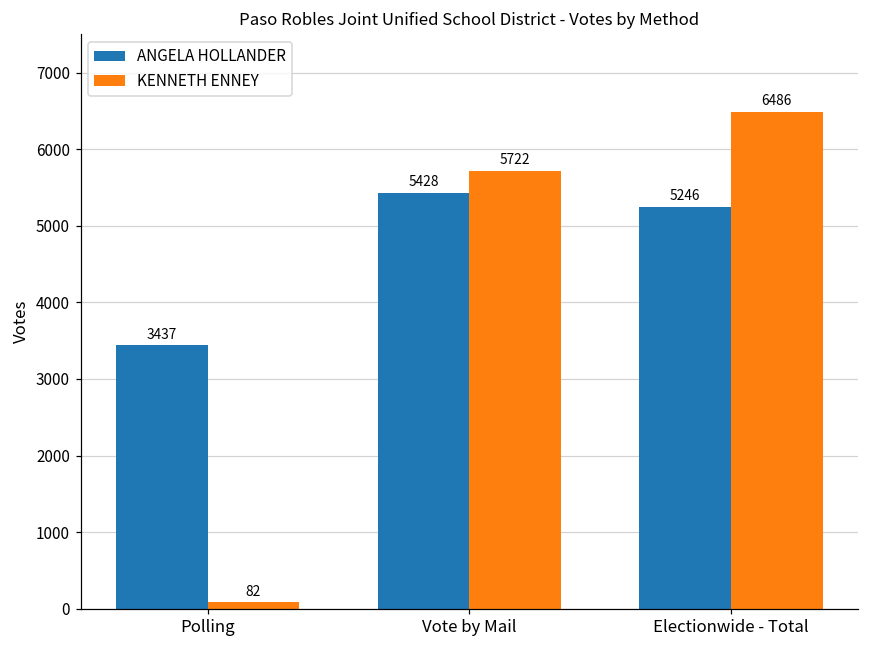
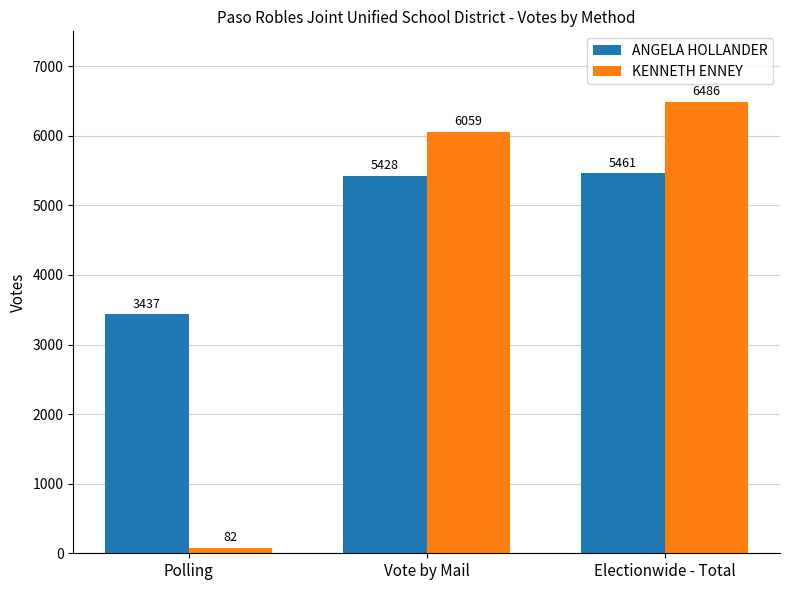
KENNETH ENNEY, Vote by Mail: 5722 -> 6059
ANGELA HOLLANDER, Electionwide - Total: 5246 -> 5461
